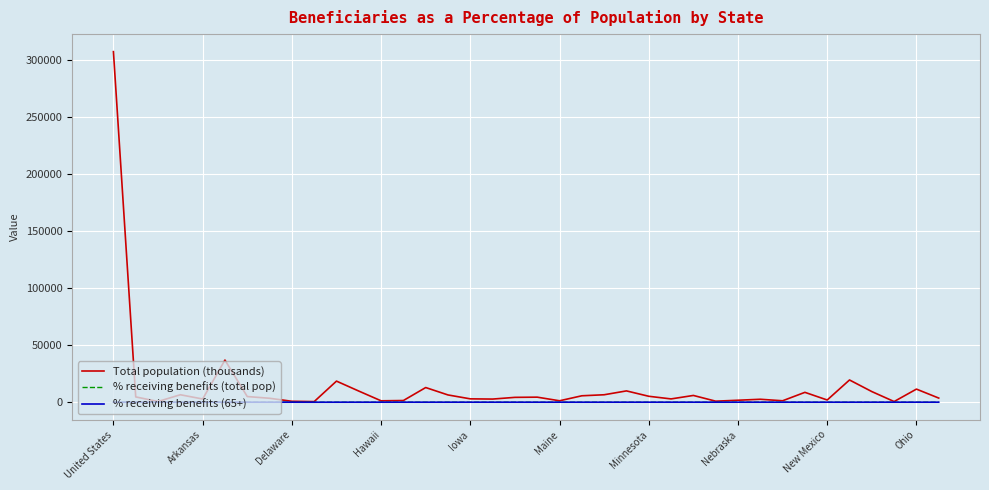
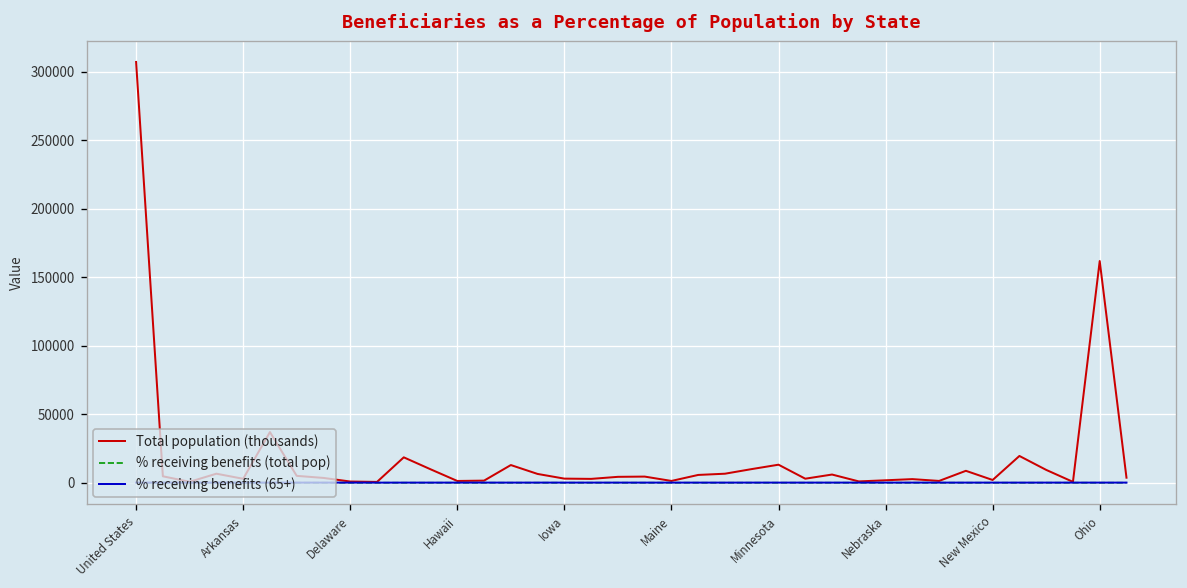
Total population (thousands), Minnesota: 5000 -> 13000
Total population (thousands), Ohio: 12000 -> 162000
